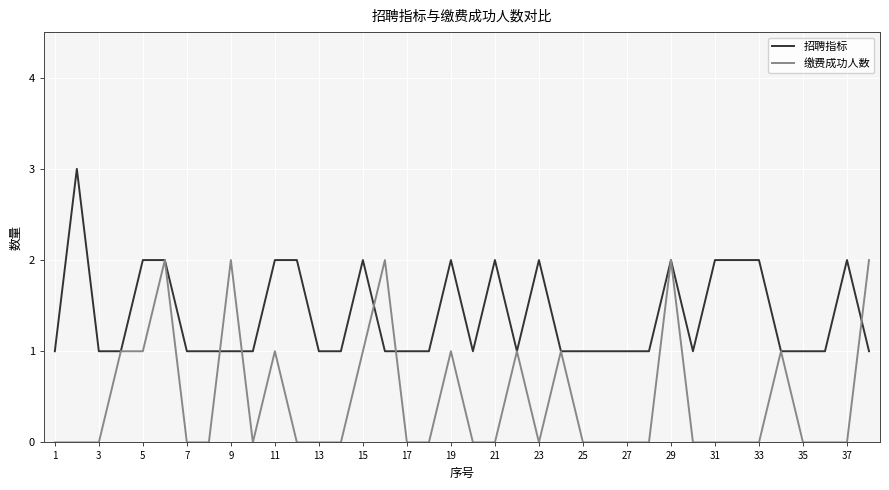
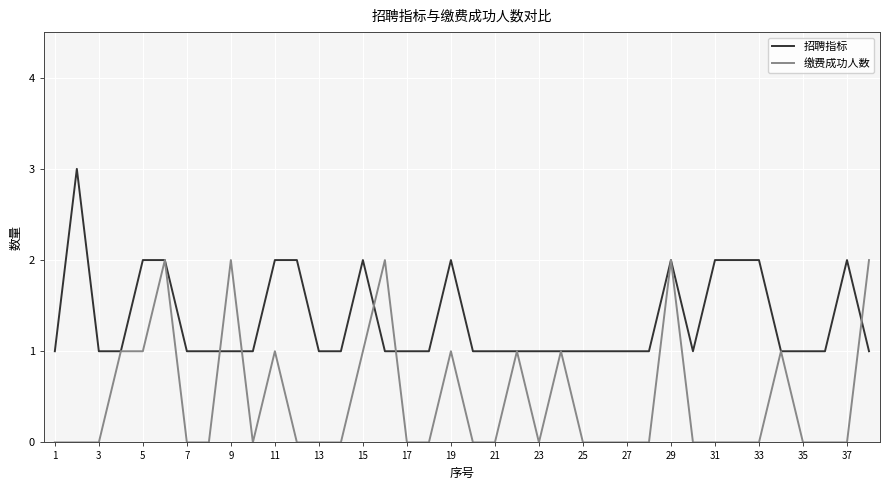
招聘指标, 21: 2 -> 1
招聘指标, 23: 2 -> 1
